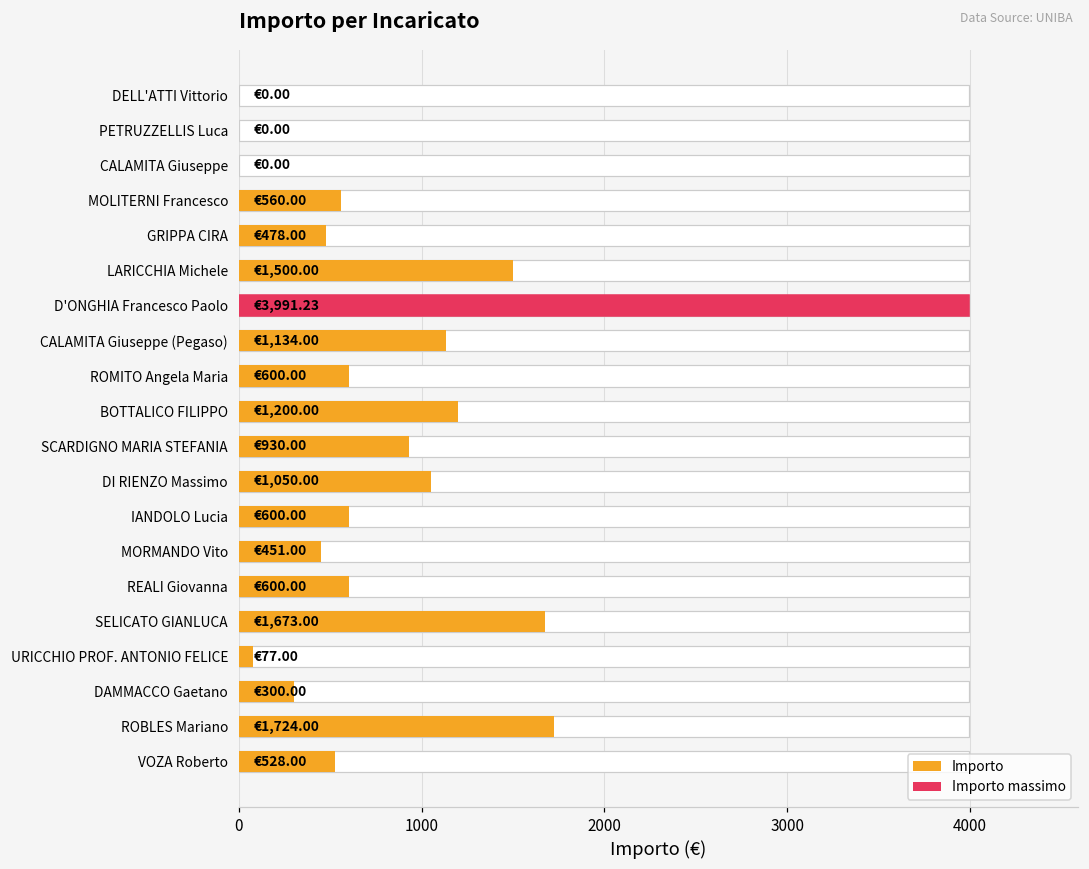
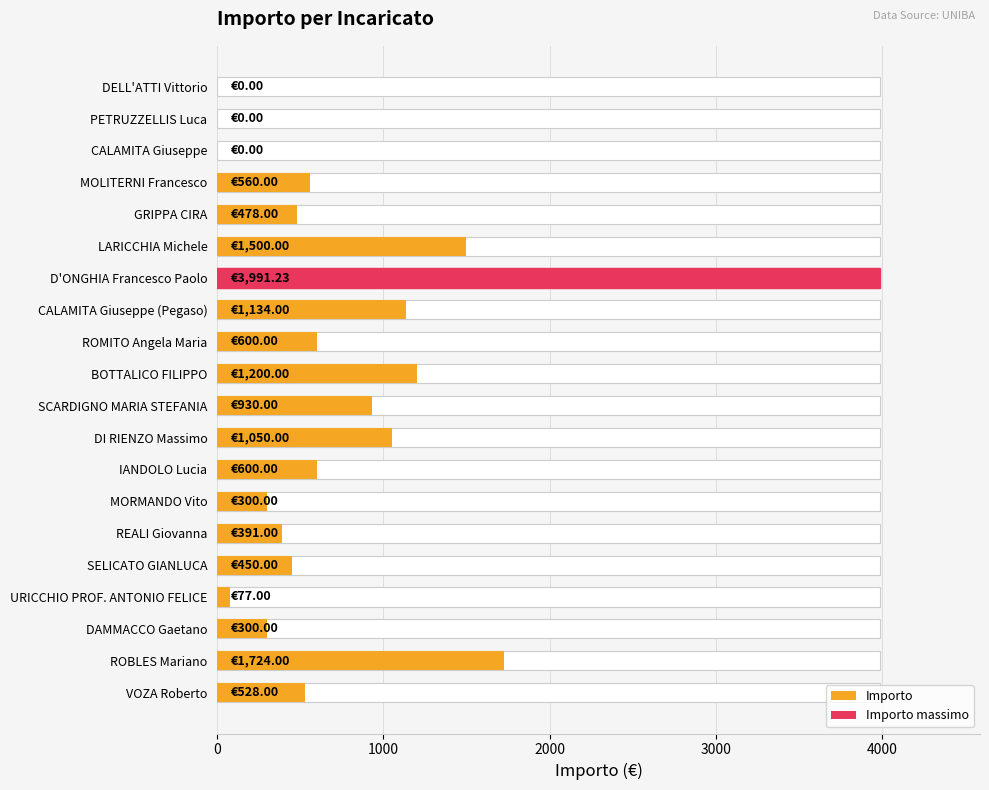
Importo, MORMANDO Vito: €451.00 -> €300.00
Importo, REALI Giovanna: €600.00 -> €391.00
Importo, SELICATO GIANLUCA: €1,673.00 -> €450.00
